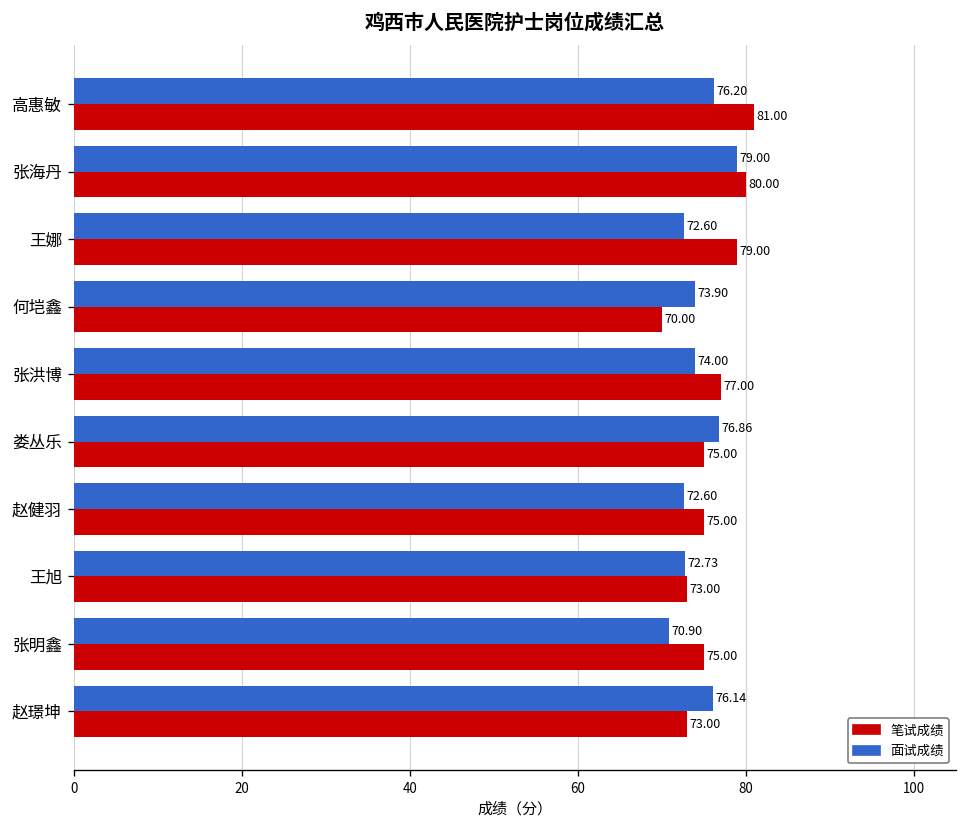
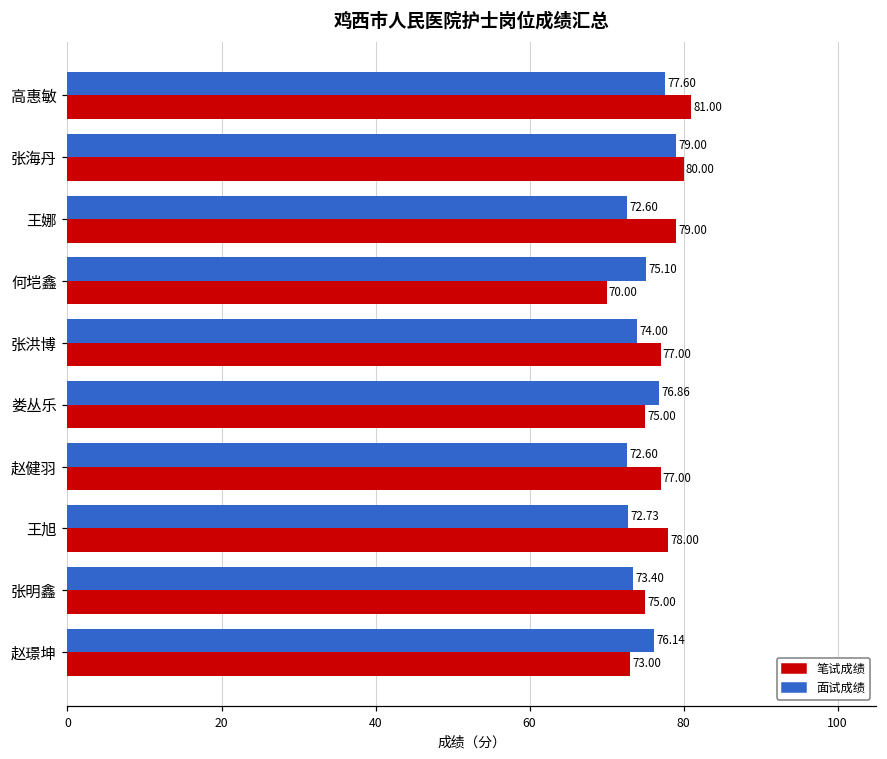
面试成绩, 高惠敏: 76.20 -> 77.60
面试成绩, 何垲鑫: 73.90 -> 75.10
笔试成绩, 赵健羽: 75.00 -> 77.00
笔试成绩, 王旭: 73.00 -> 78.00
面试成绩, 张明鑫: 70.90 -> 73.40
